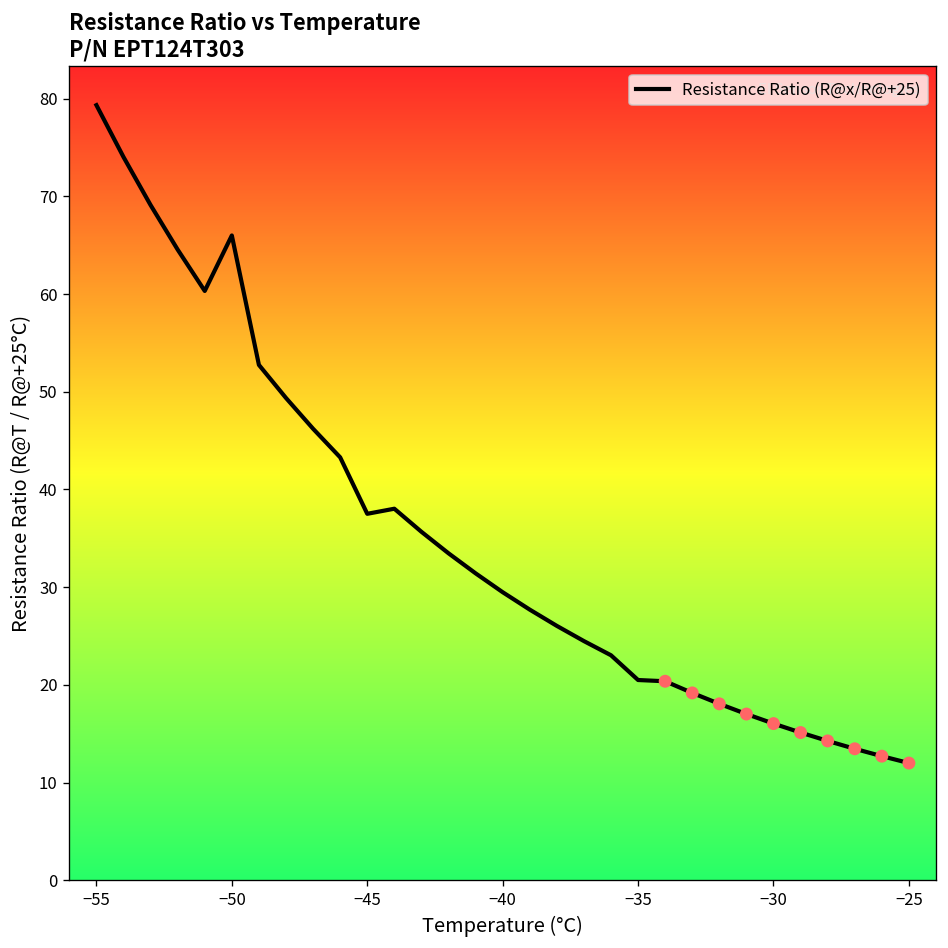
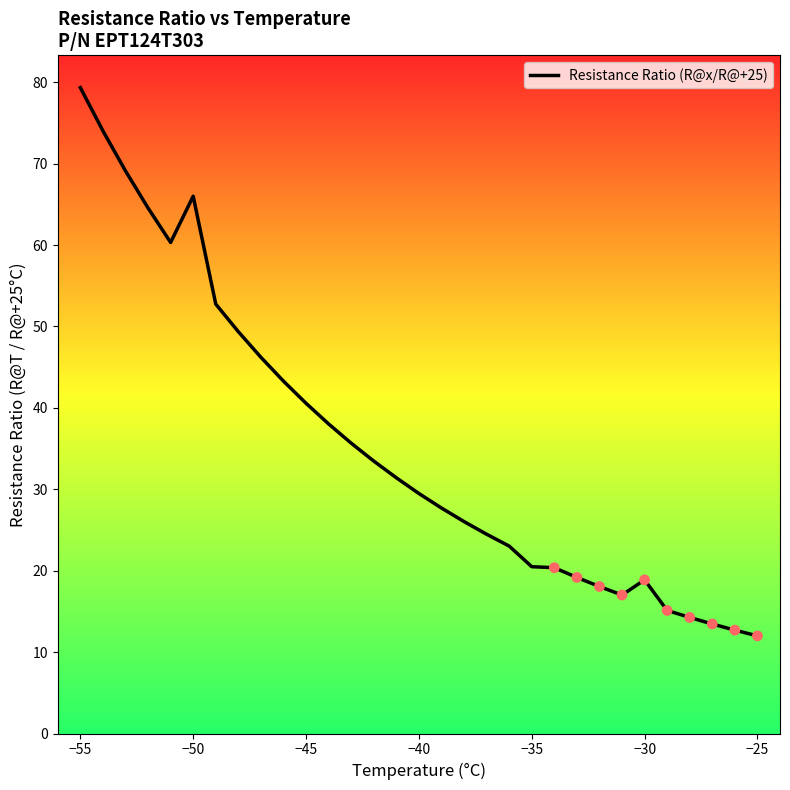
Resistance Ratio (R@x/R@+25), −45: 38 -> 41
Resistance Ratio (R@x/R@+25), −30: 16 -> 19
